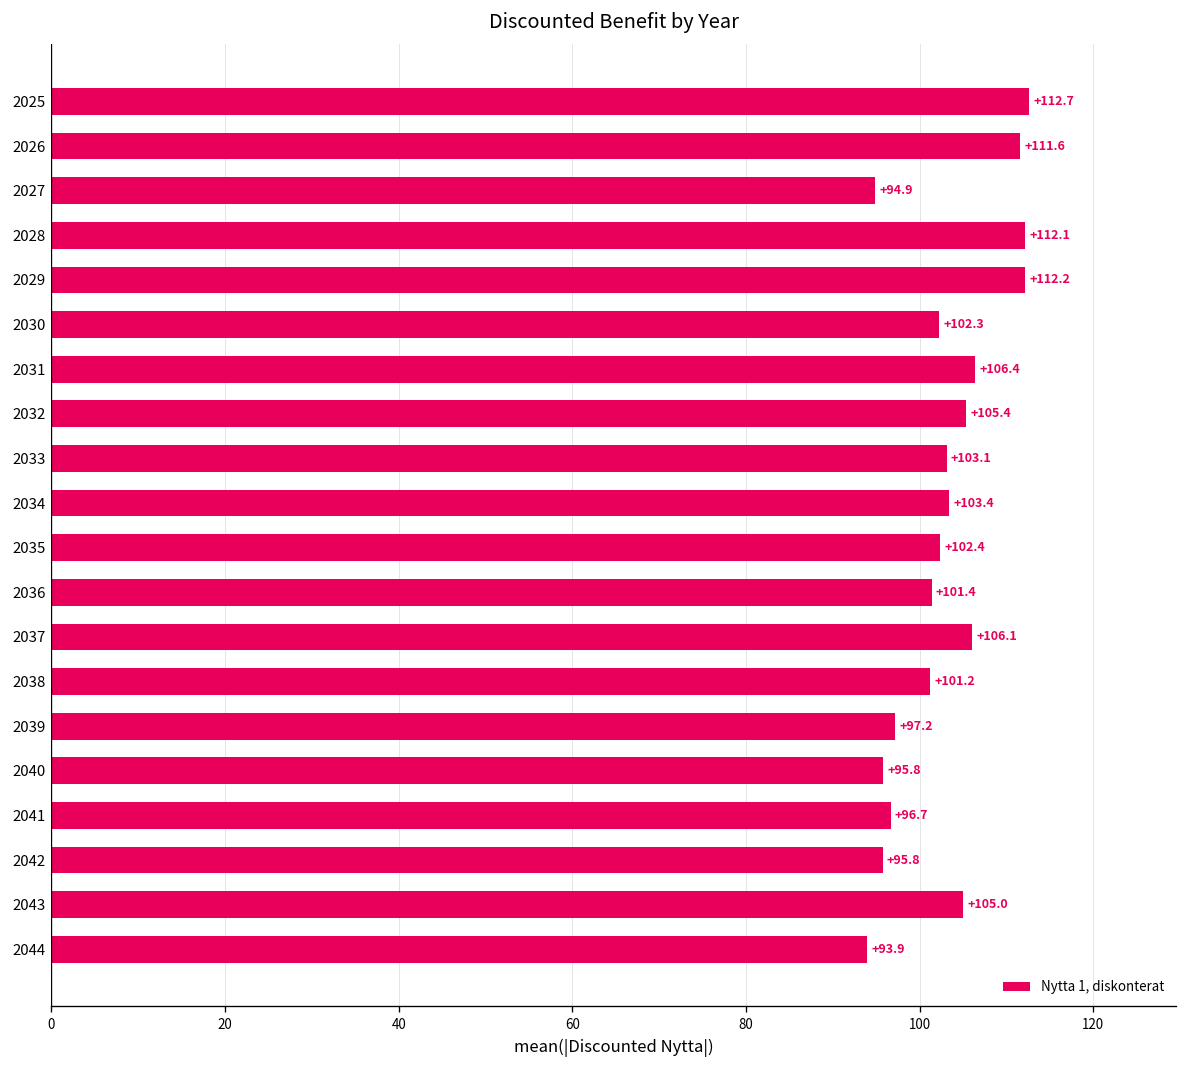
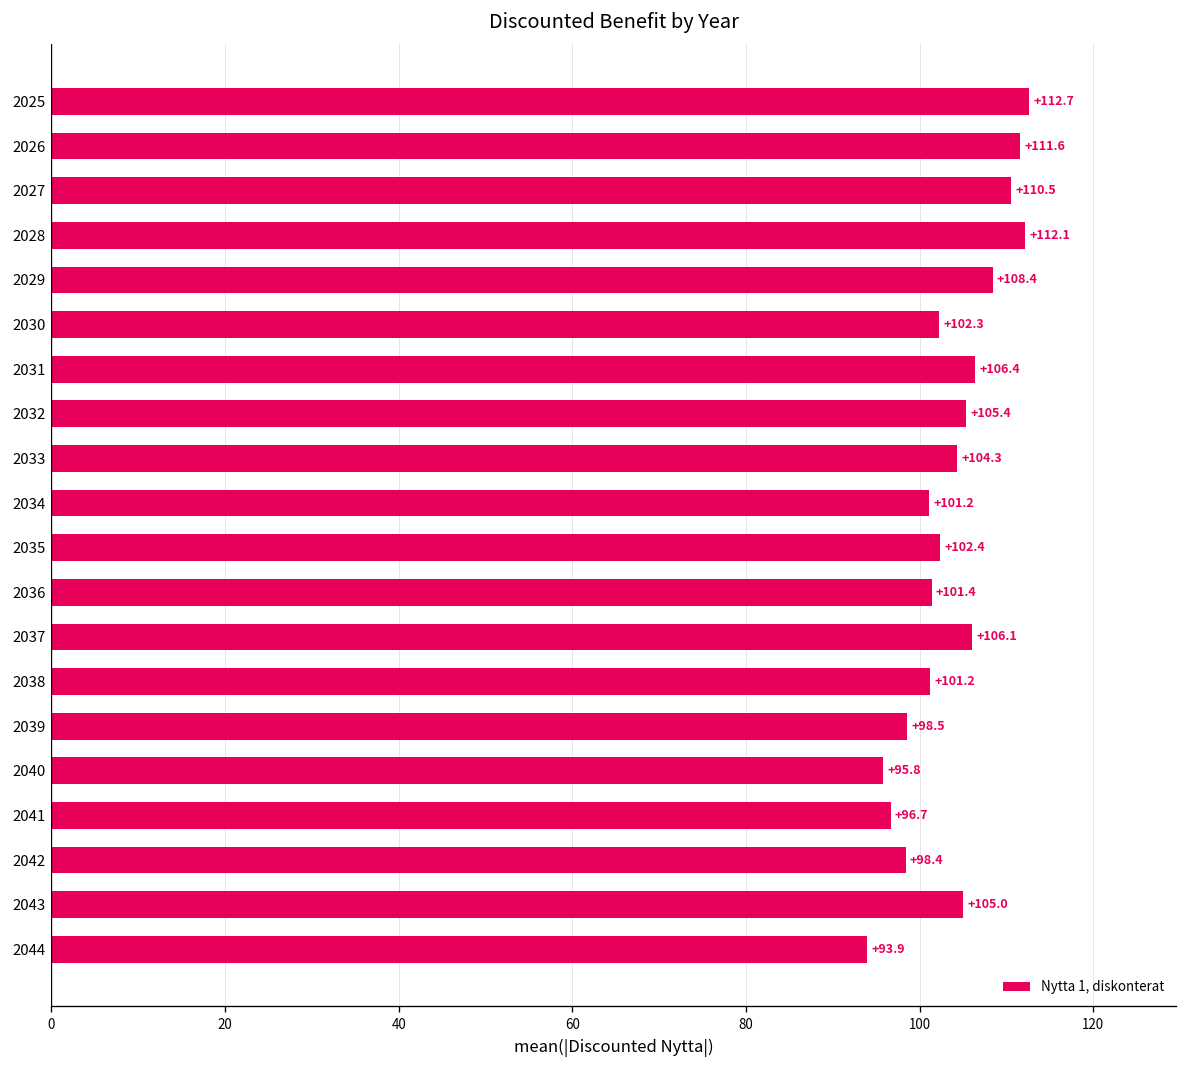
2027: +94.9 -> +110.5
2029: +112.2 -> +108.4
2033: +103.1 -> +104.3
2034: +103.4 -> +101.2
2039: +97.2 -> +98.5
2042: +95.8 -> +98.4
